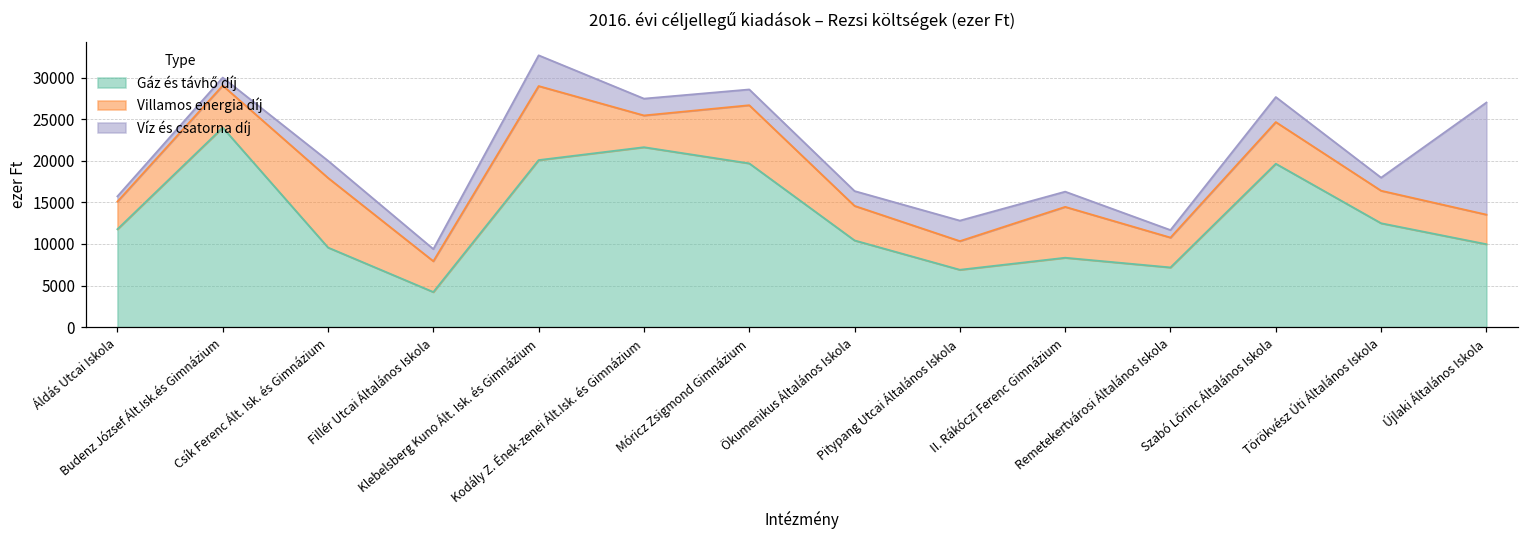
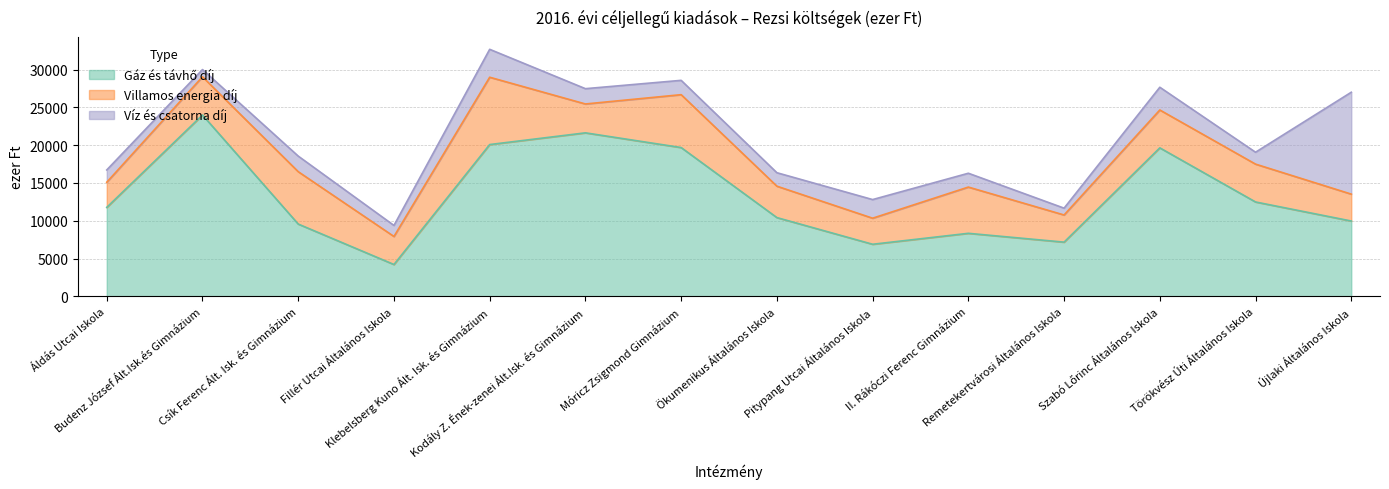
Víz és csatorna díj, Áldás Utcai Iskola: 1000 -> 2000
Villamos energia díj, Csík Ferenc Ált. Isk. és Gimnázium: 8000 -> 7000
Villamos energia díj, Törökvész Úti Általános Iskola: 4000 -> 5000
